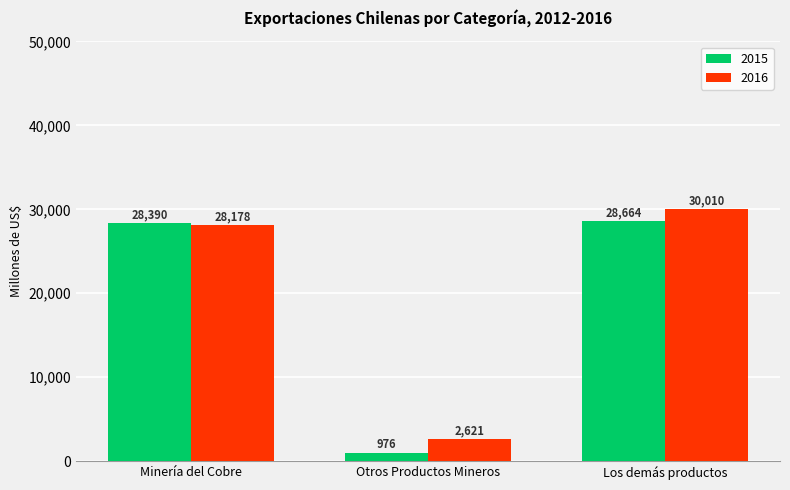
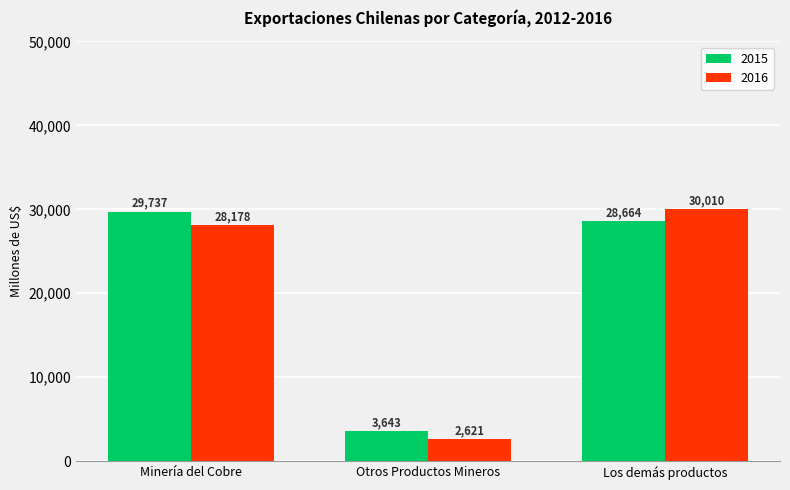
2015, Minería del Cobre: 28,390 -> 29,737
2015, Otros Productos Mineros: 976 -> 3,643
